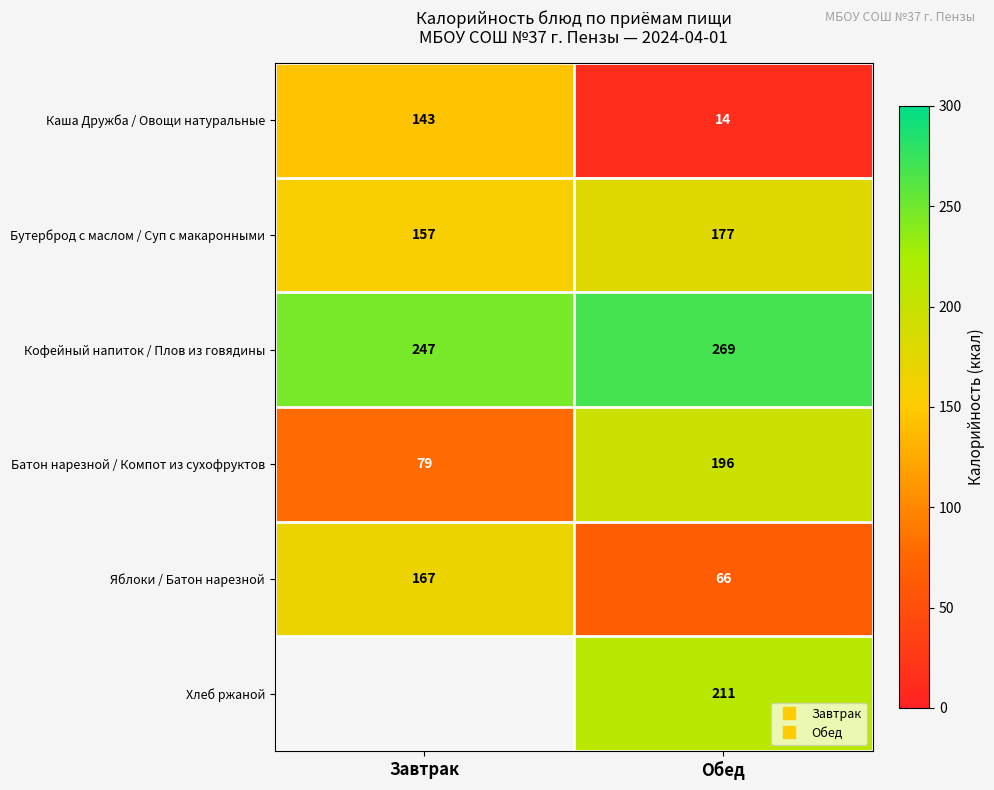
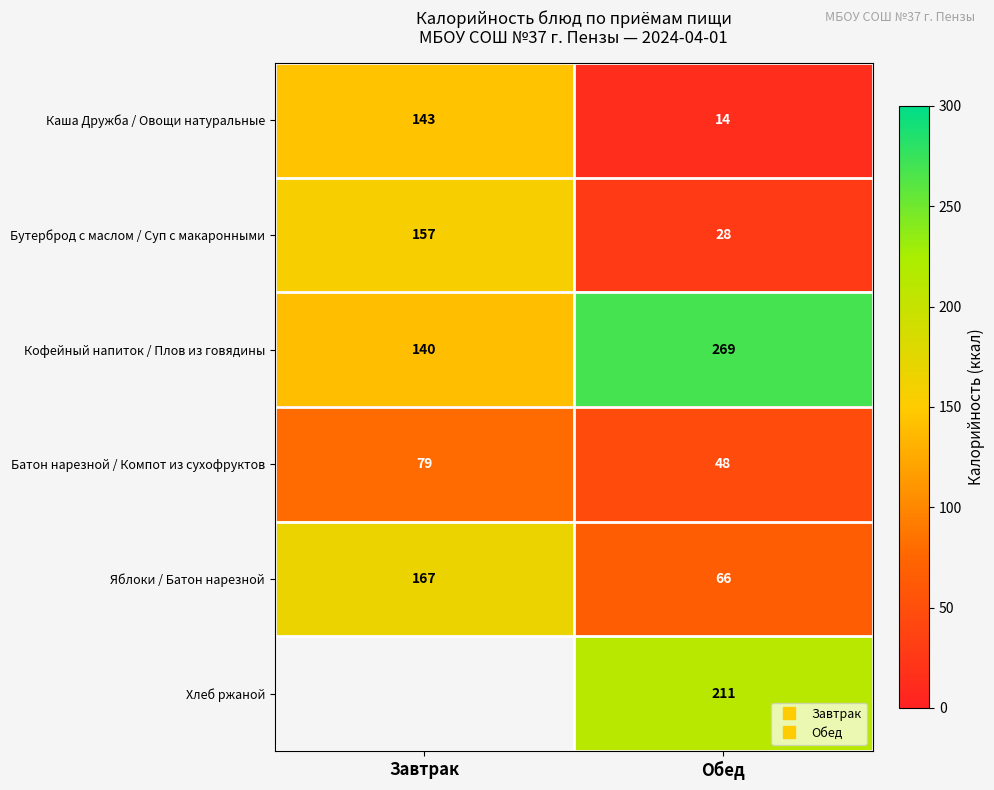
Бутерброд с маслом / Суп с макаронными, Обед: 177 -> 28
Кофейный напиток / Плов из говядины, Завтрак: 247 -> 140
Батон нарезной / Компот из сухофруктов, Обед: 196 -> 48
